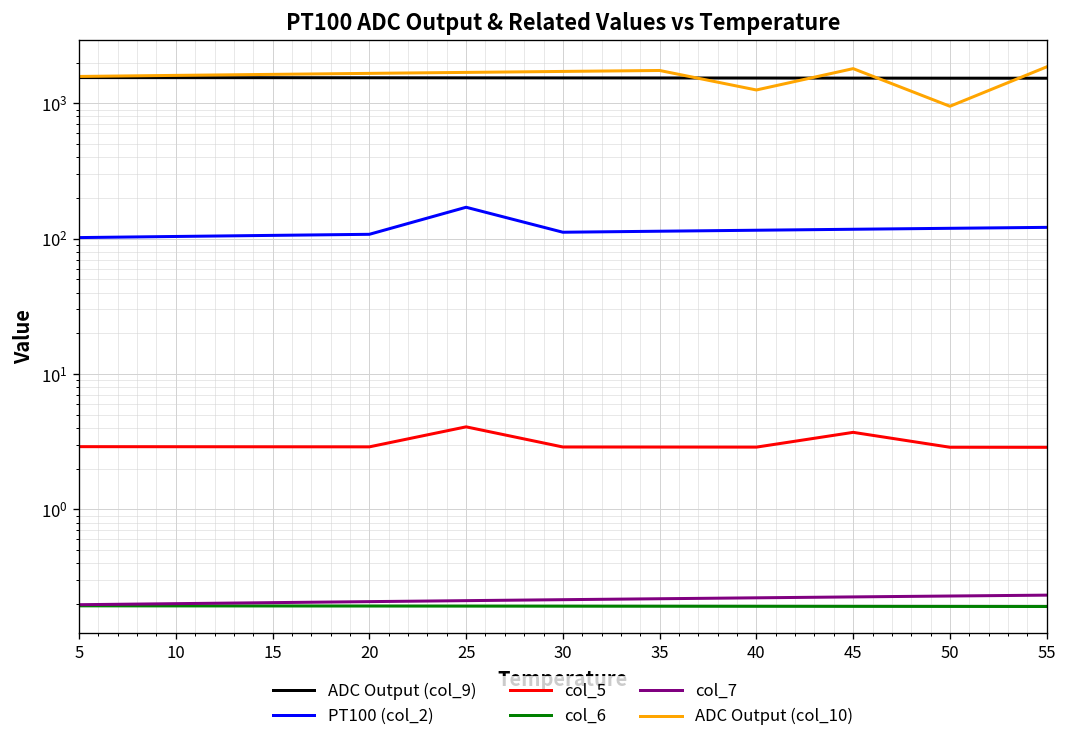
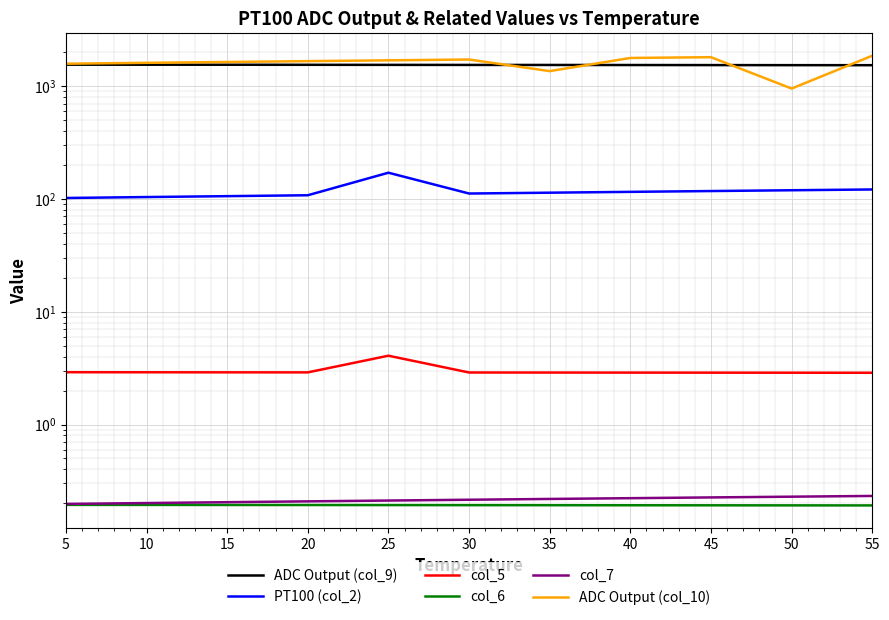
ADC Output (col_10), 35: 1800 -> 1400
ADC Output (col_10), 40: 1300 -> 1800
col_5, 45: 3.7 -> 2.9
